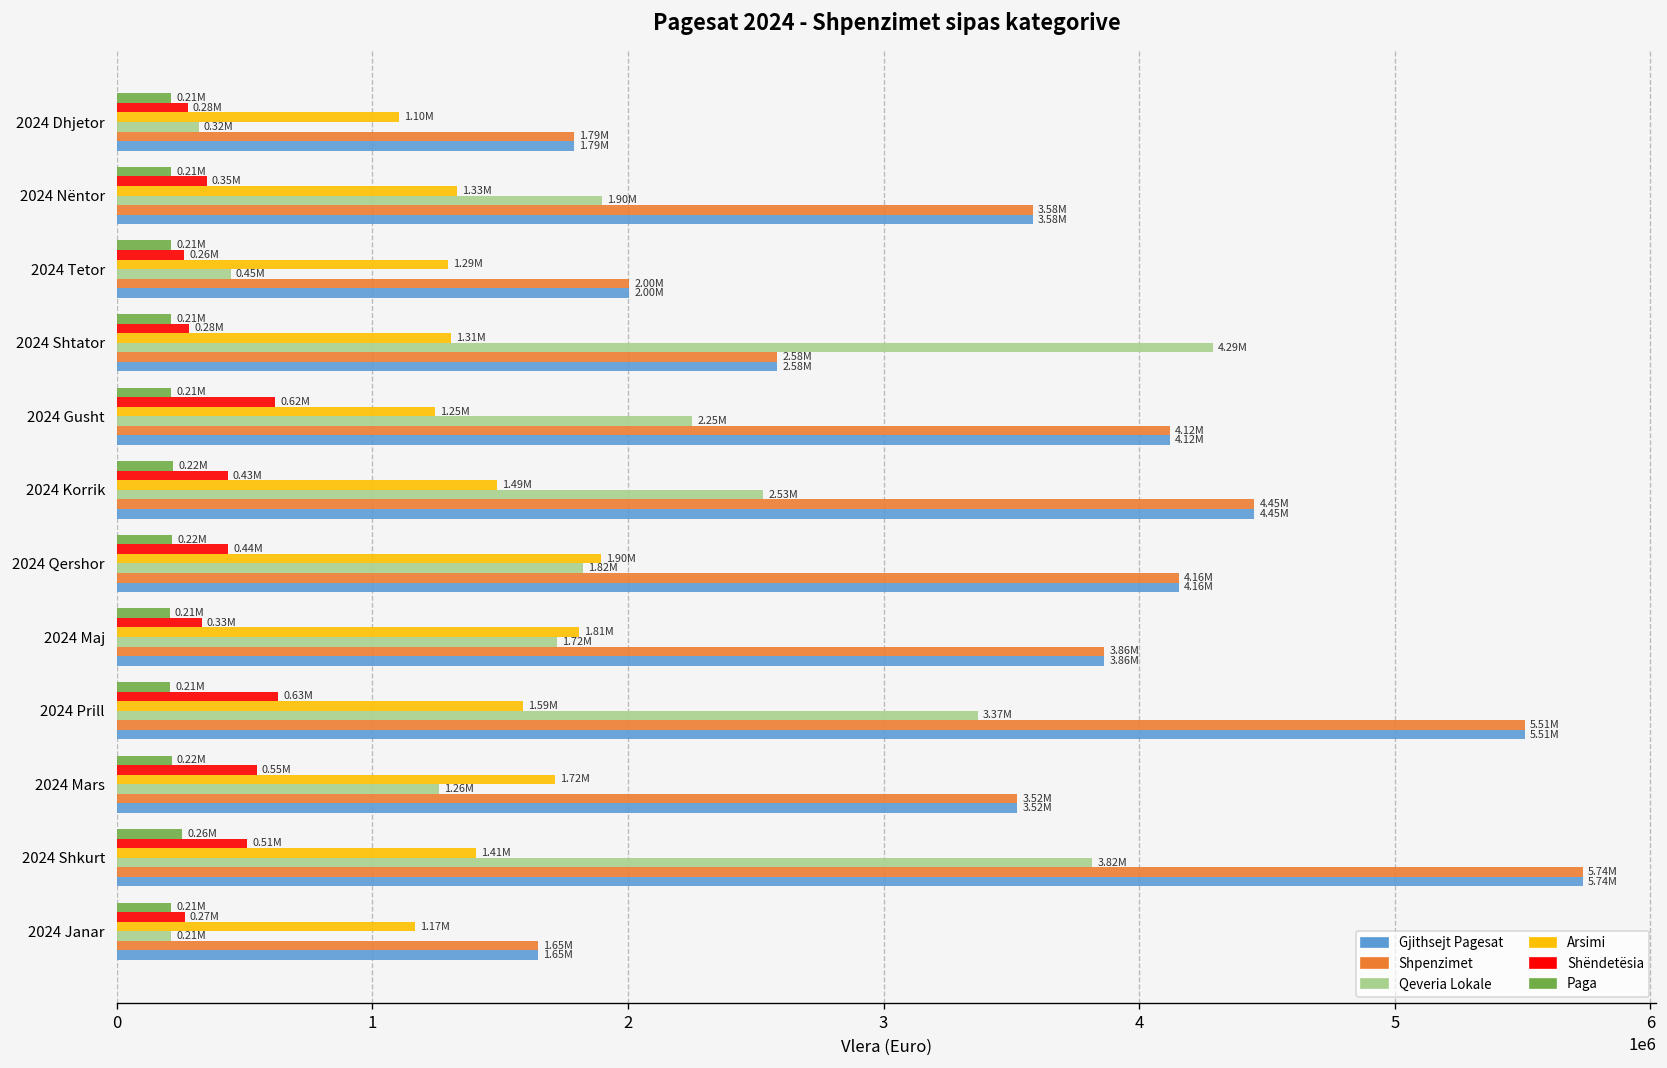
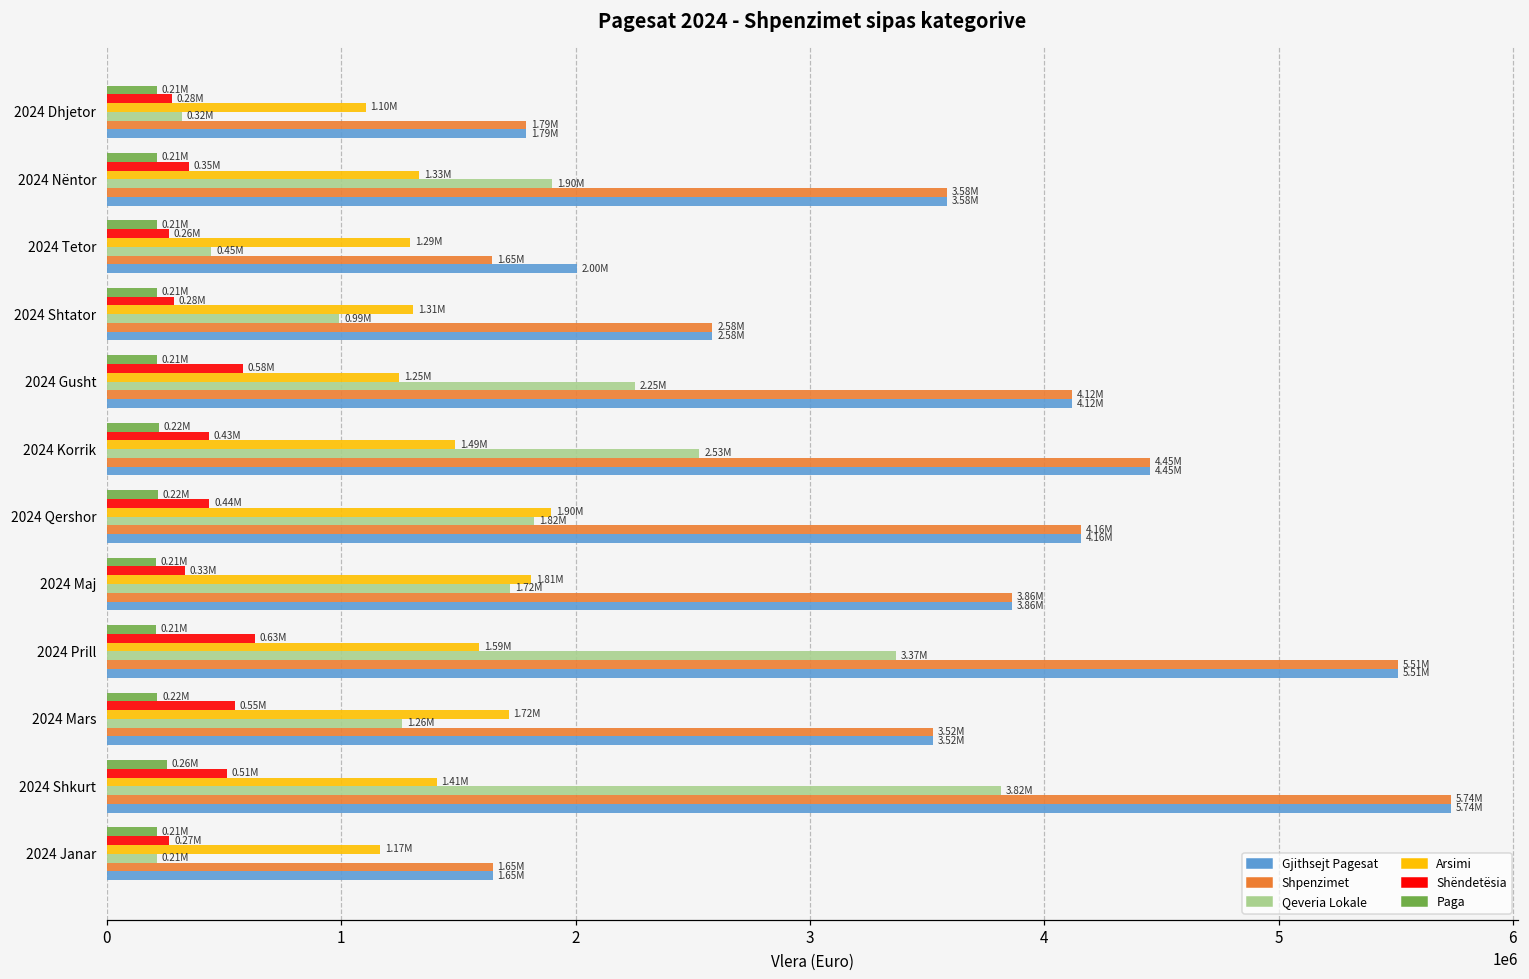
Shpenzimet, 2024 Tetor: 2.00M -> 1.65M
Qeveria Lokale, 2024 Shtator: 4.29M -> 0.99M
Shëndetësia, 2024 Gusht: 0.62M -> 0.58M
